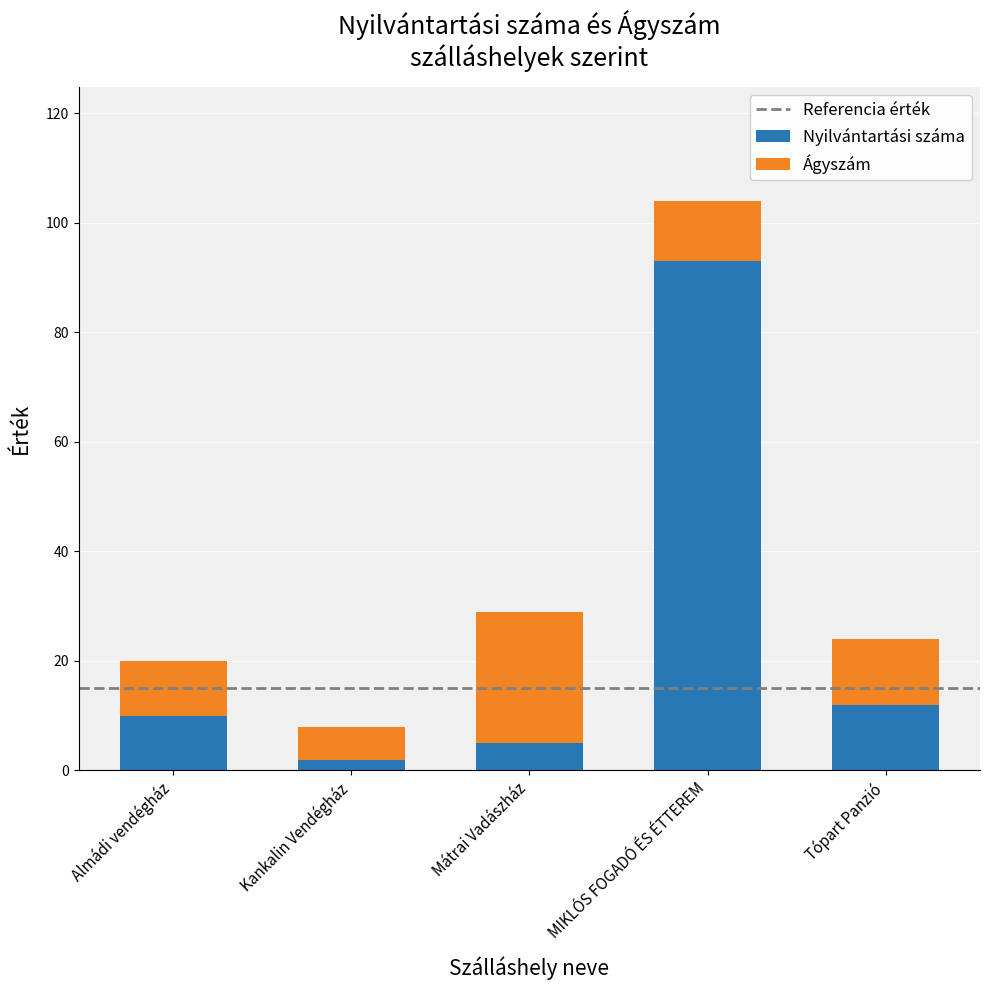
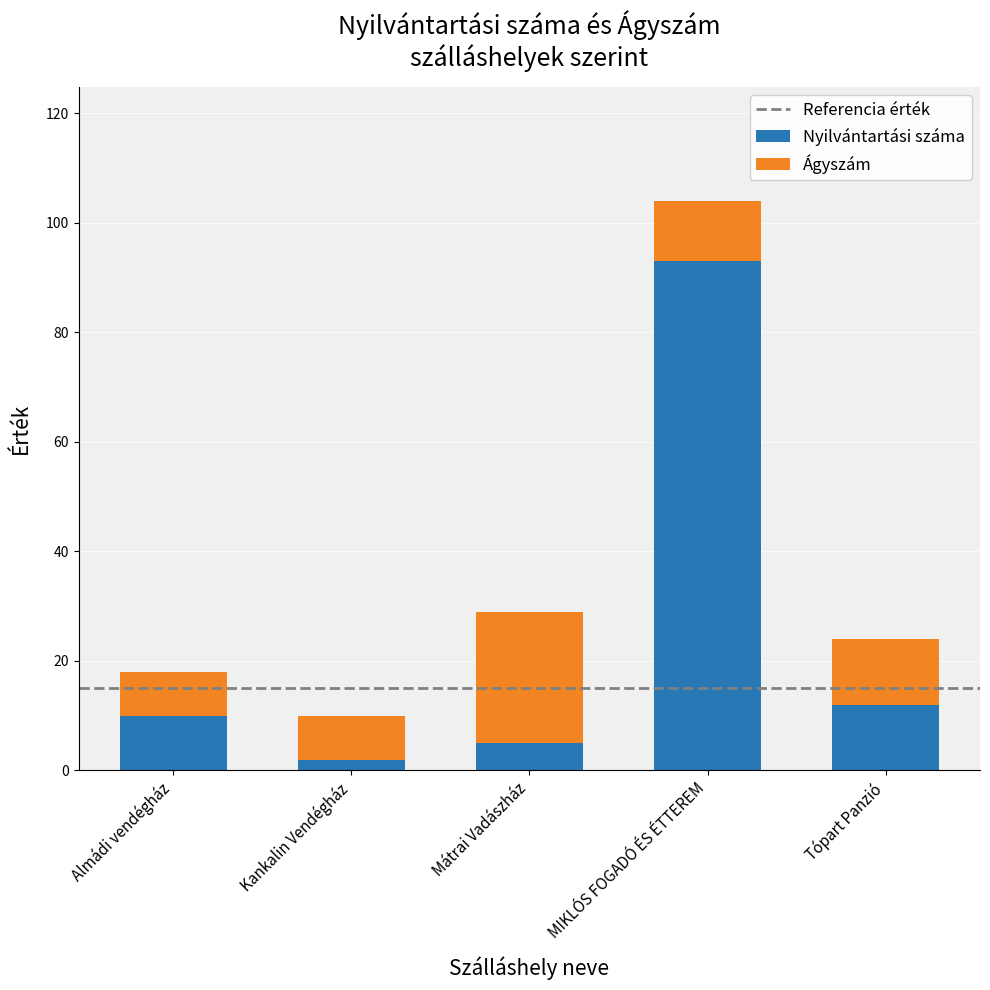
Ágyszám, Almádi vendégház: 10 -> 8
Ágyszám, Kankalin Vendégház: 6 -> 8
